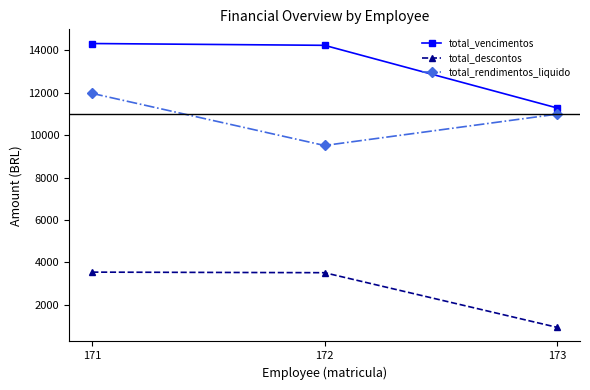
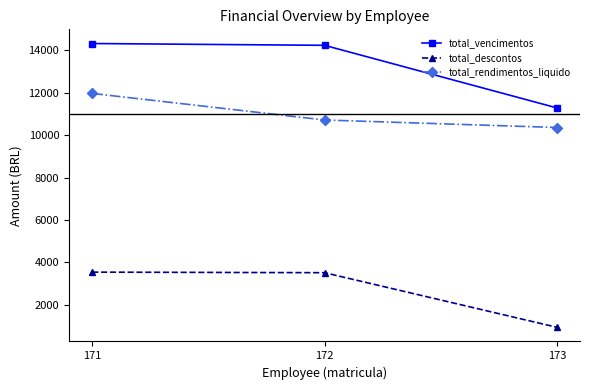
total_rendimentos_liquido, 172: 9500 -> 10700
total_rendimentos_liquido, 173: 11000 -> 10400
